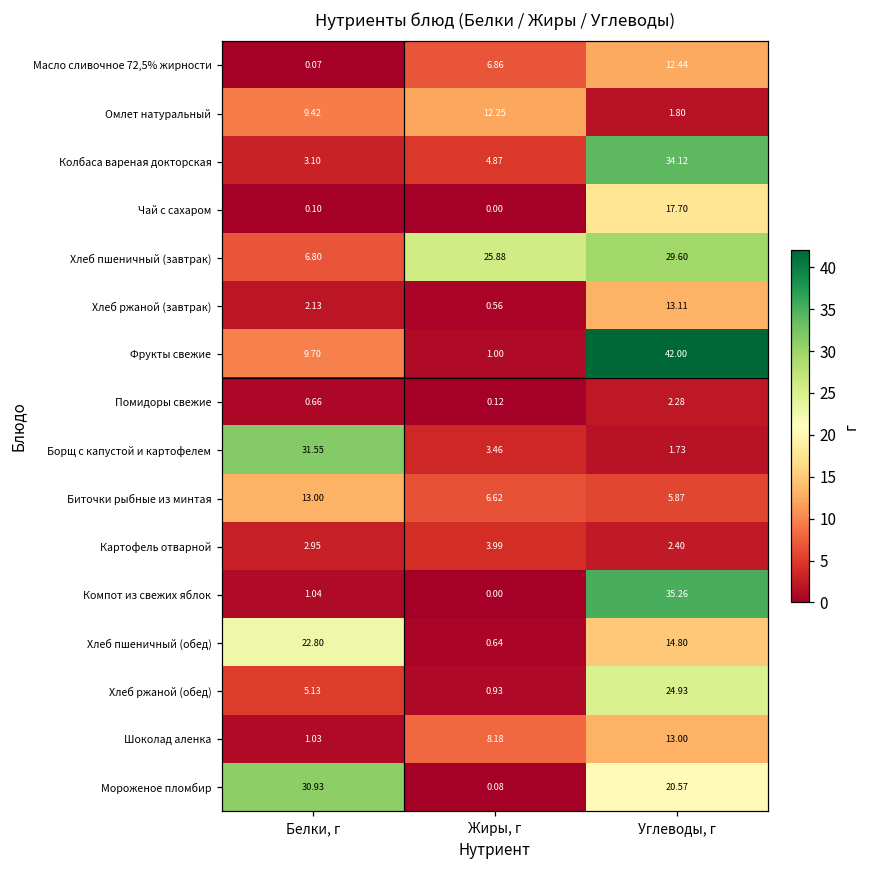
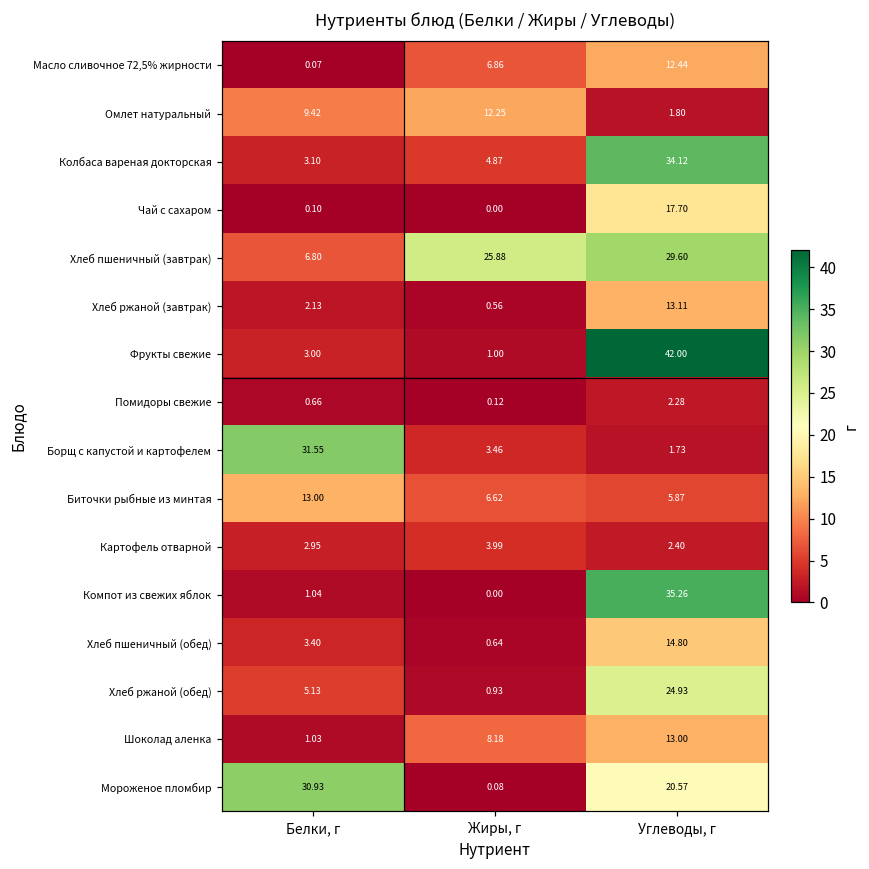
Фрукты свежие, Белки, г: 9.70 -> 3.00
Хлеб пшеничный (обед), Белки, г: 22.80 -> 3.40
